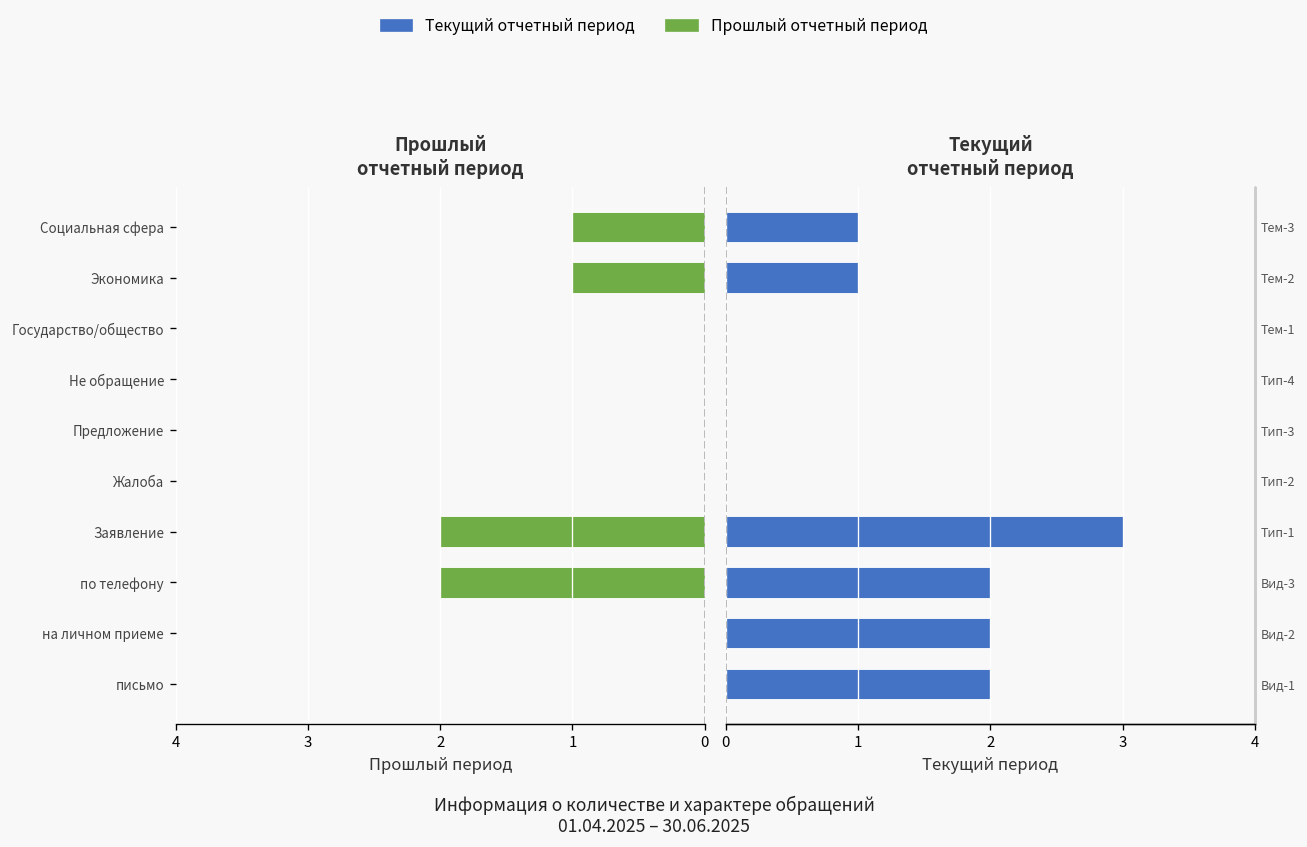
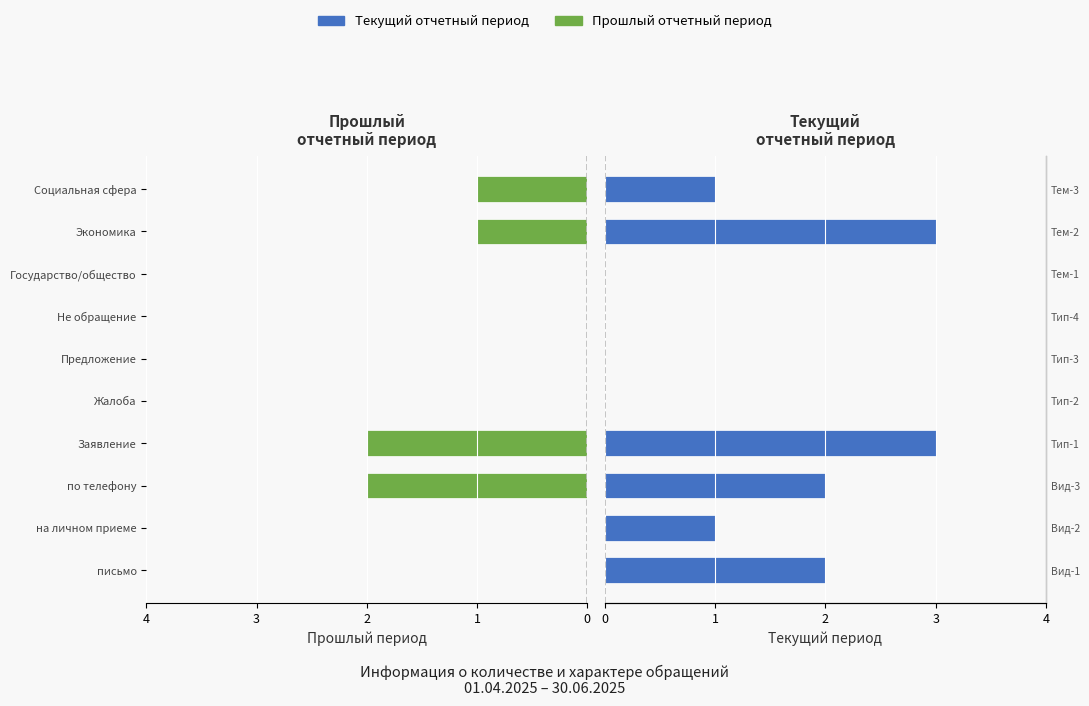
Текущий отчетный период, Тем-2: 1 -> 3
Текущий отчетный период, Вид-2: 2 -> 1
